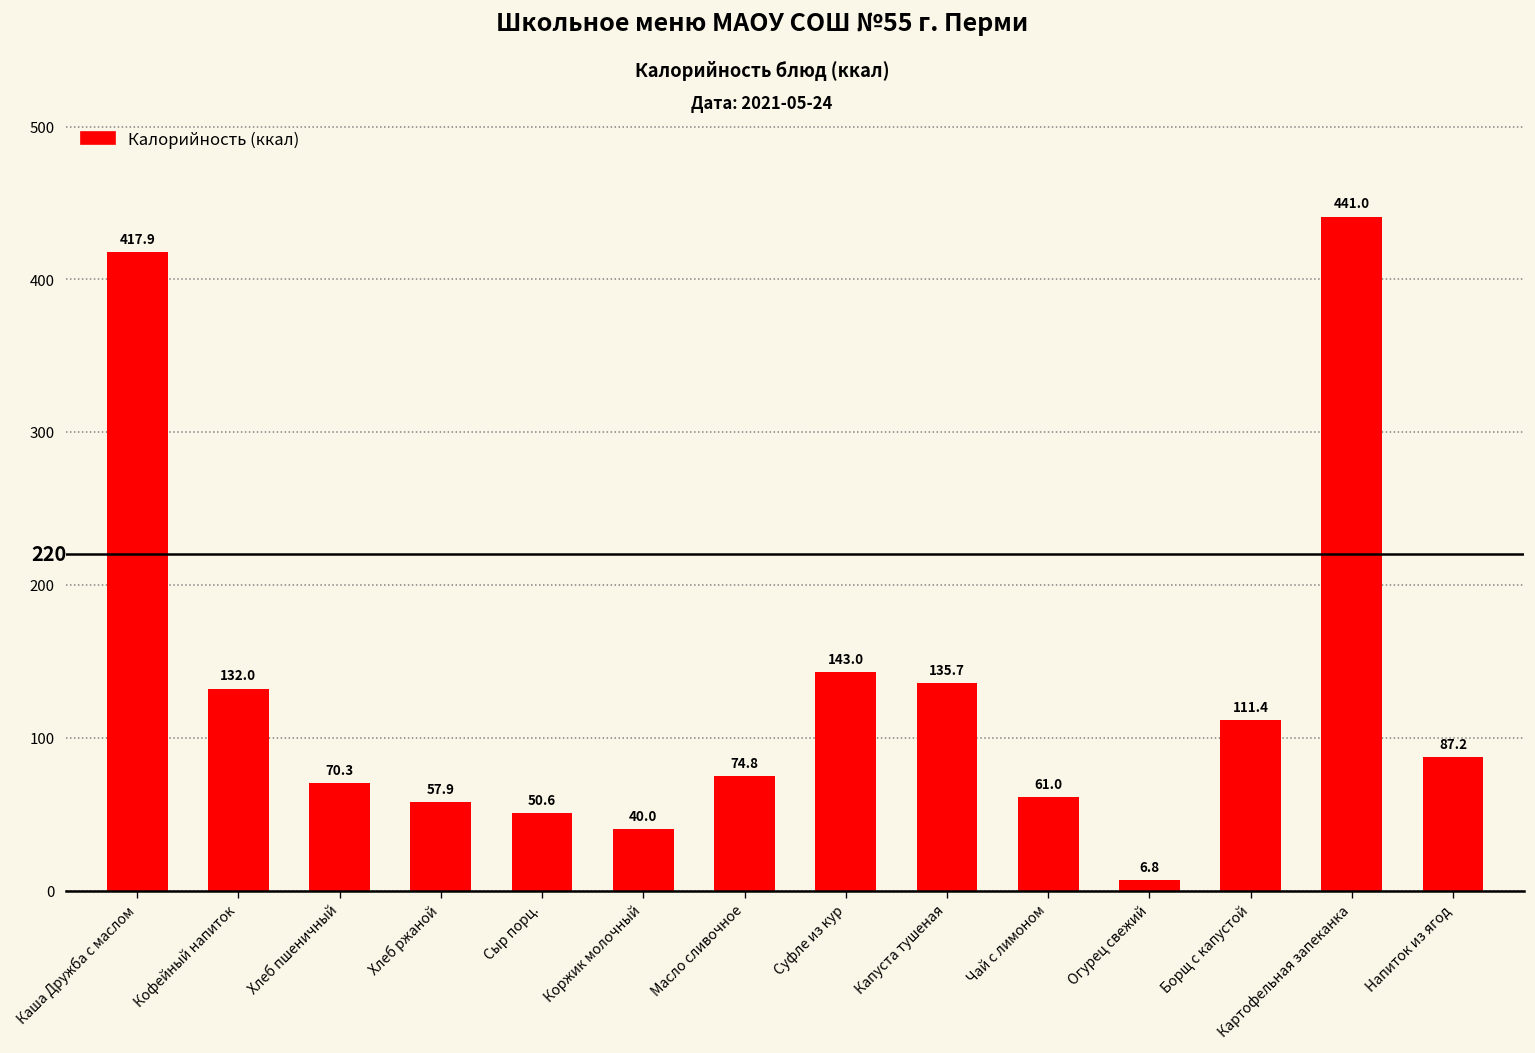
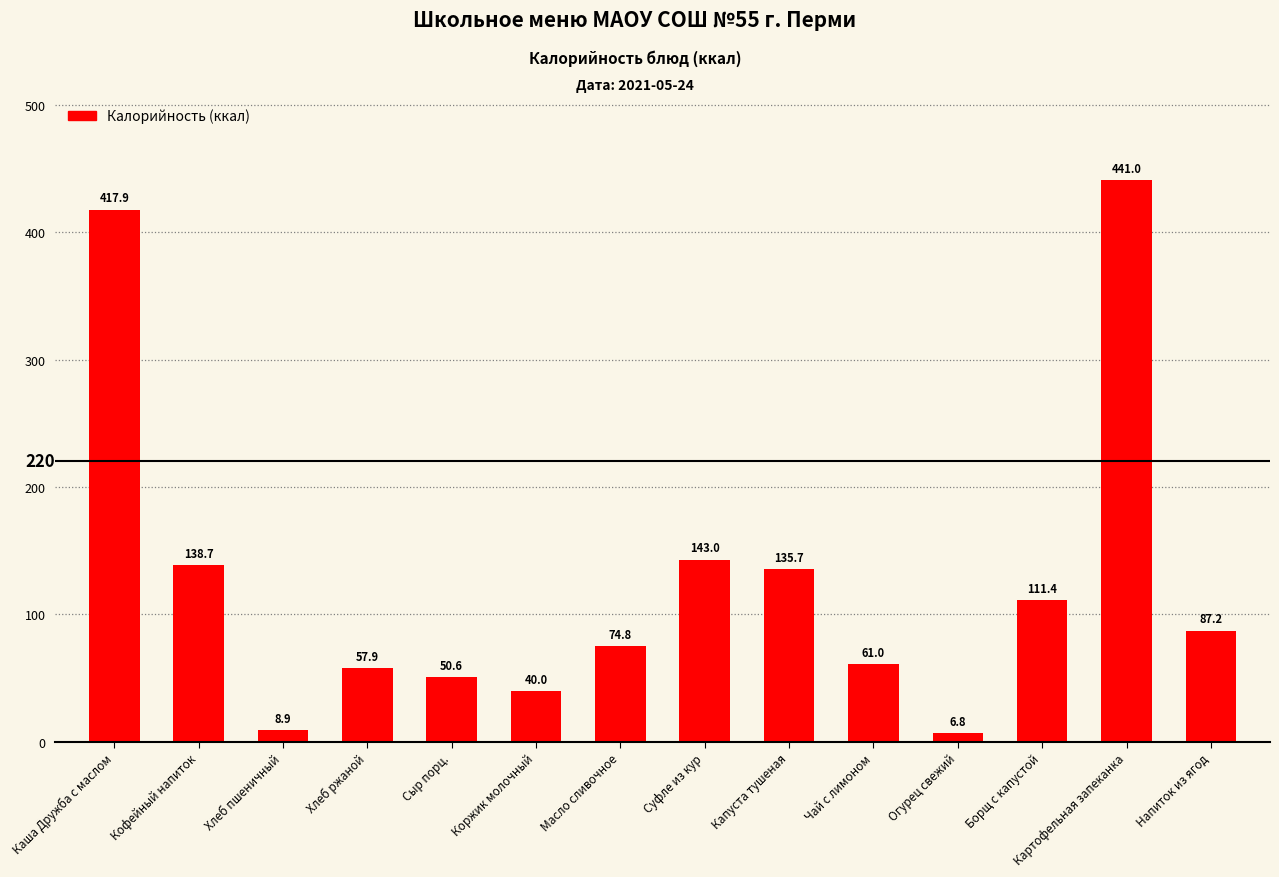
Кофейный напиток: 132.0 -> 138.7
Хлеб пшеничный: 70.3 -> 8.9
